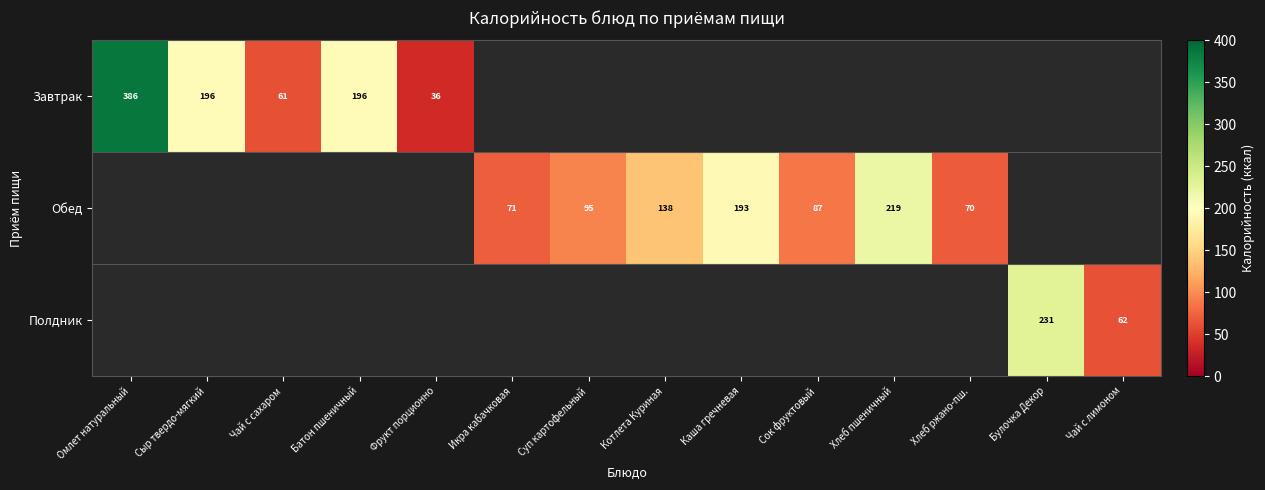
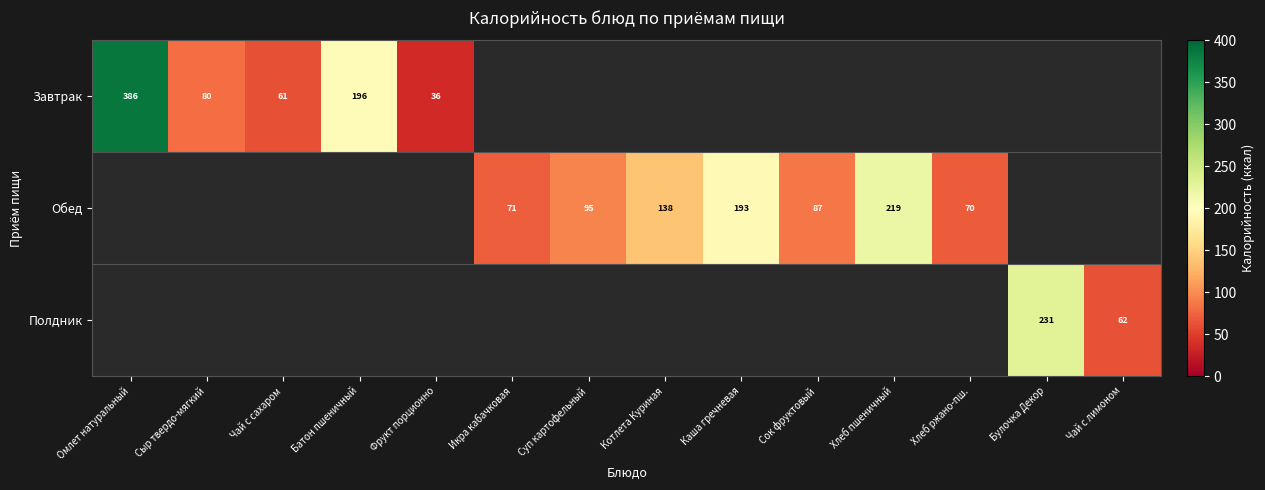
Завтрак, Сыр твердо-мягкий: 196 -> 80
